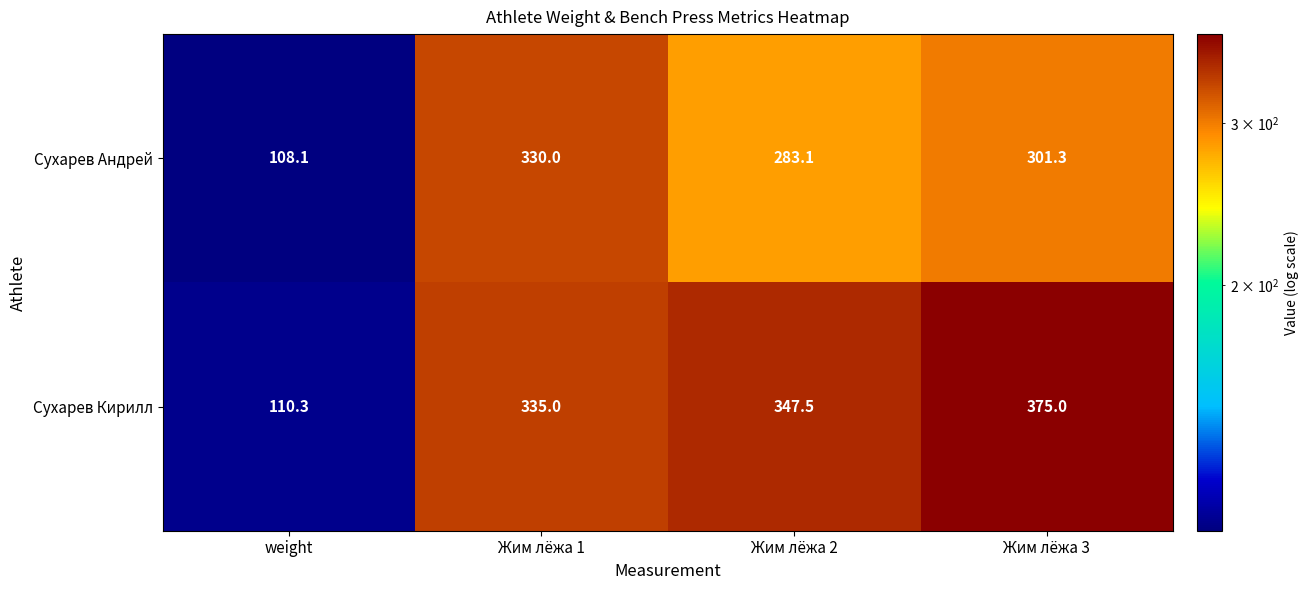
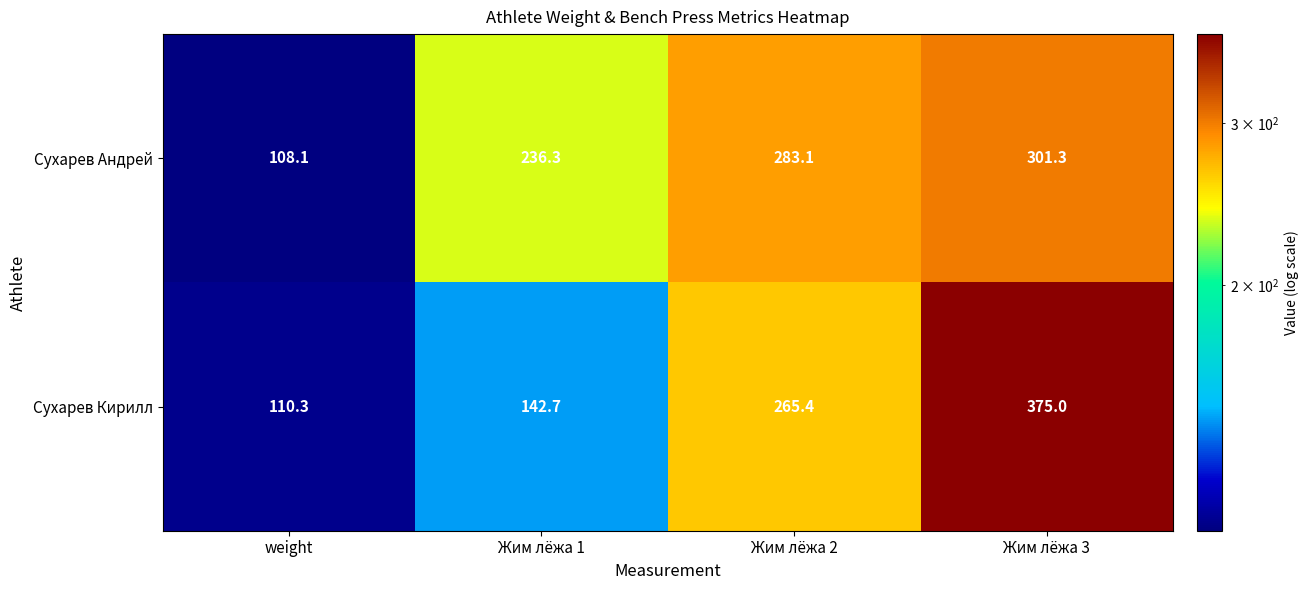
Сухарев Андрей, Жим лёжа 1: 330.0 -> 236.3
Сухарев Кирилл, Жим лёжа 1: 335.0 -> 142.7
Сухарев Кирилл, Жим лёжа 2: 347.5 -> 265.4
